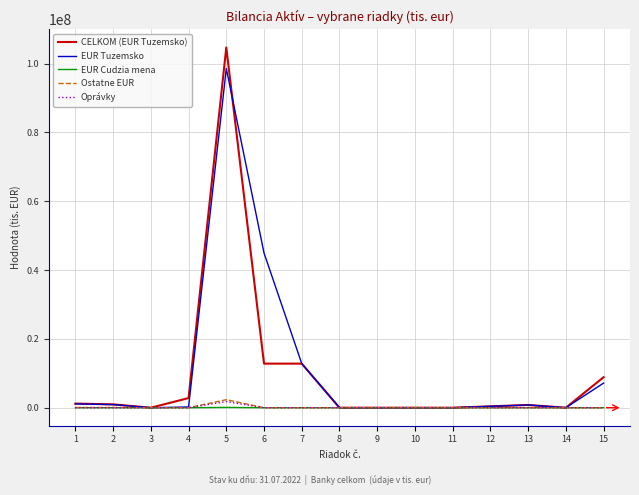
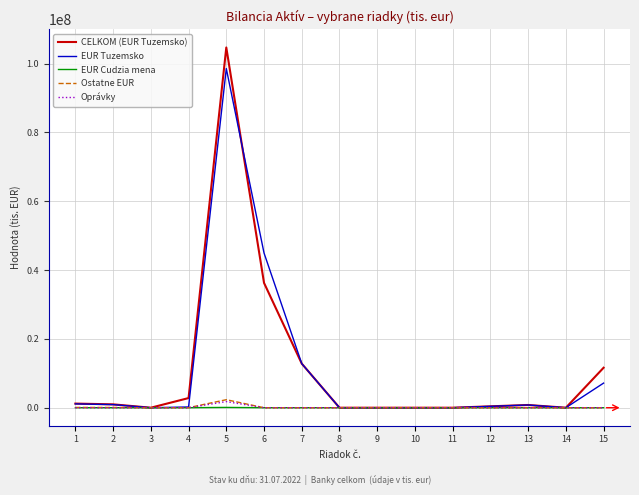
CELKOM (EUR Tuzemsko), 6: 13000000 -> 36000000
CELKOM (EUR Tuzemsko), 15: 9000000 -> 12000000
